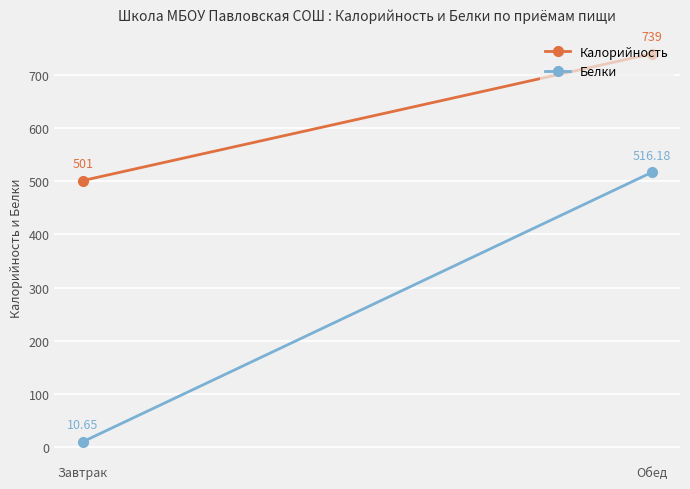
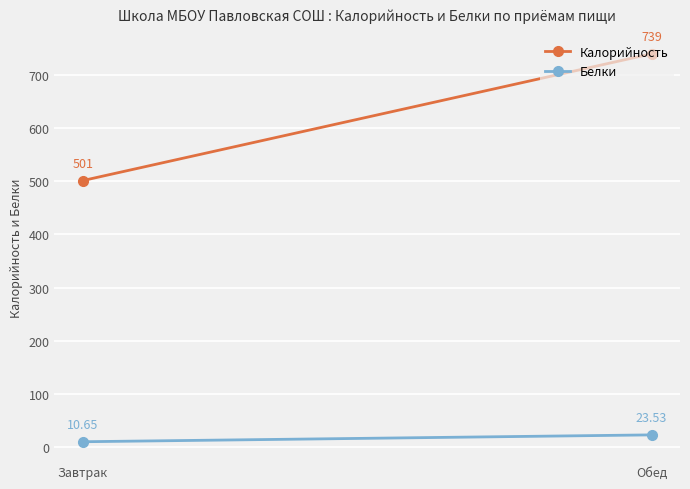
Белки, Обед: 516.18 -> 23.53
